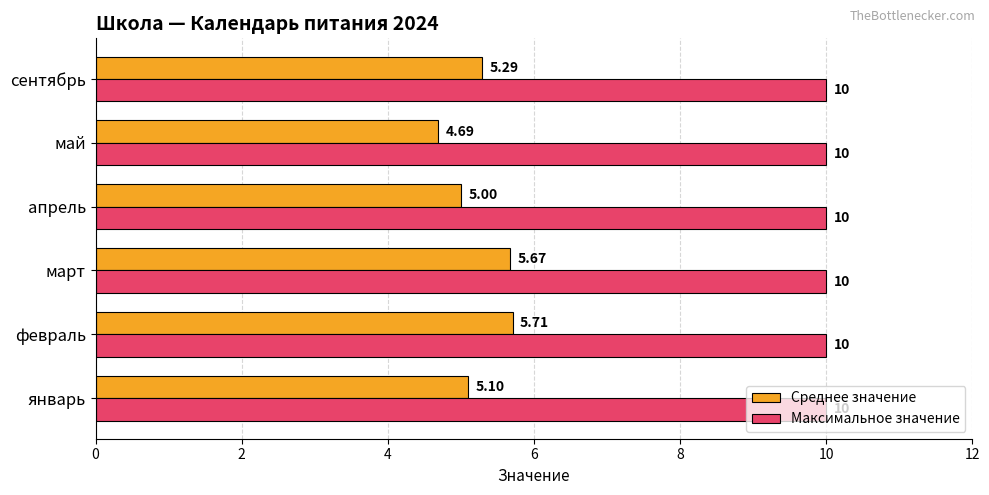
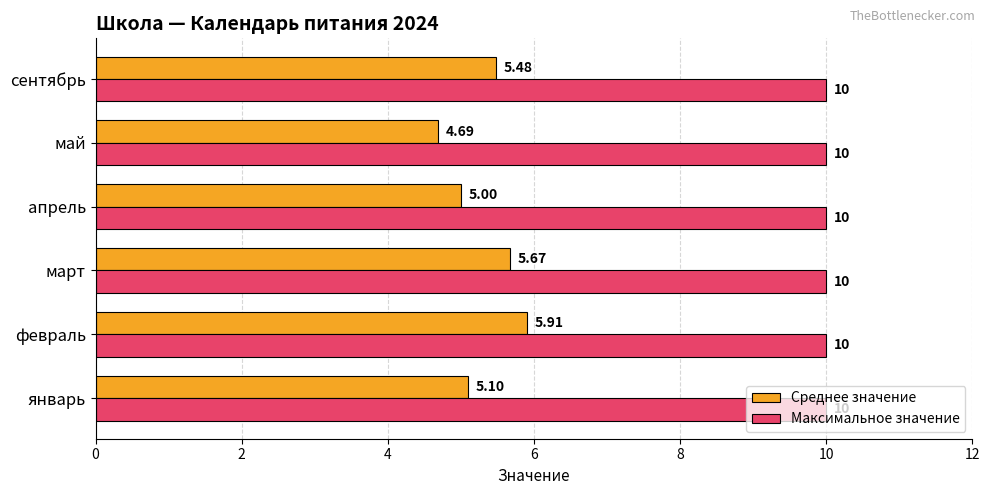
Среднее значение, сентябрь: 5.29 -> 5.48
Среднее значение, февраль: 5.71 -> 5.91
